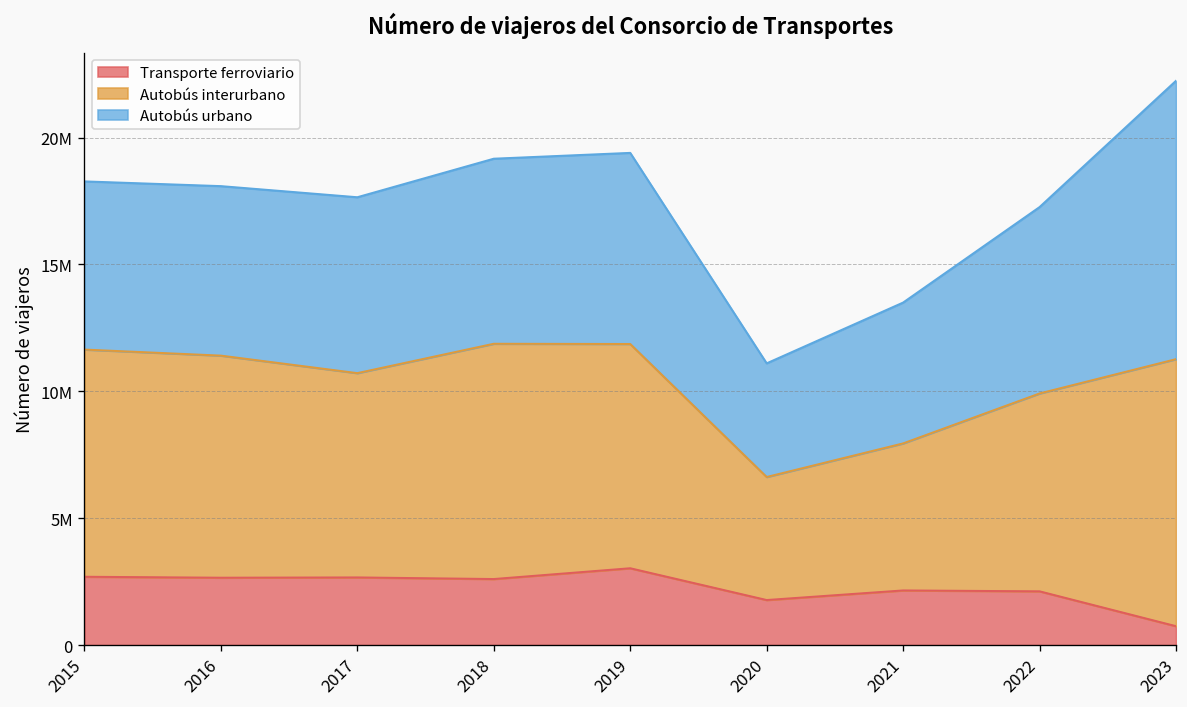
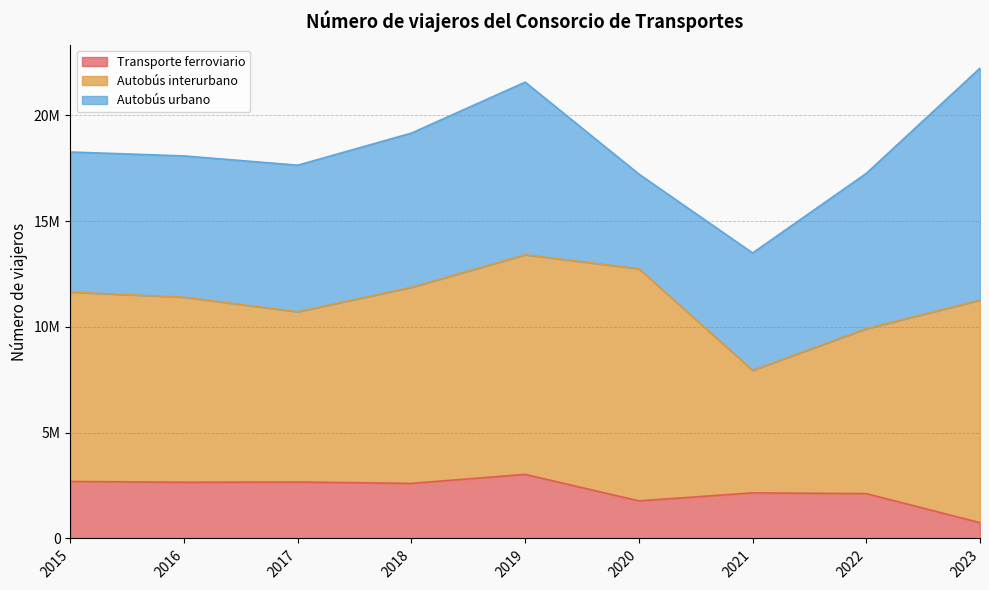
Autobús interurbano, 2019: 8800000 -> 10400000
Autobús urbano, 2019: 7500000 -> 8200000
Autobús interurbano, 2020: 4800000 -> 11000000
